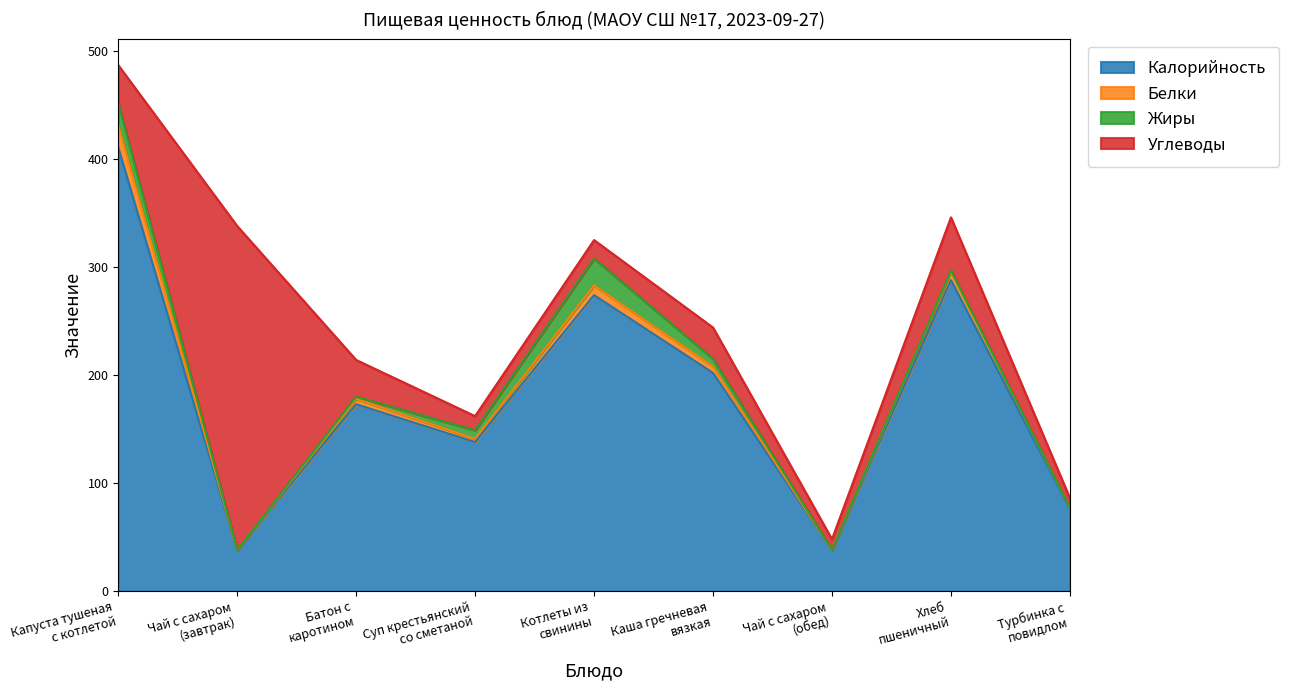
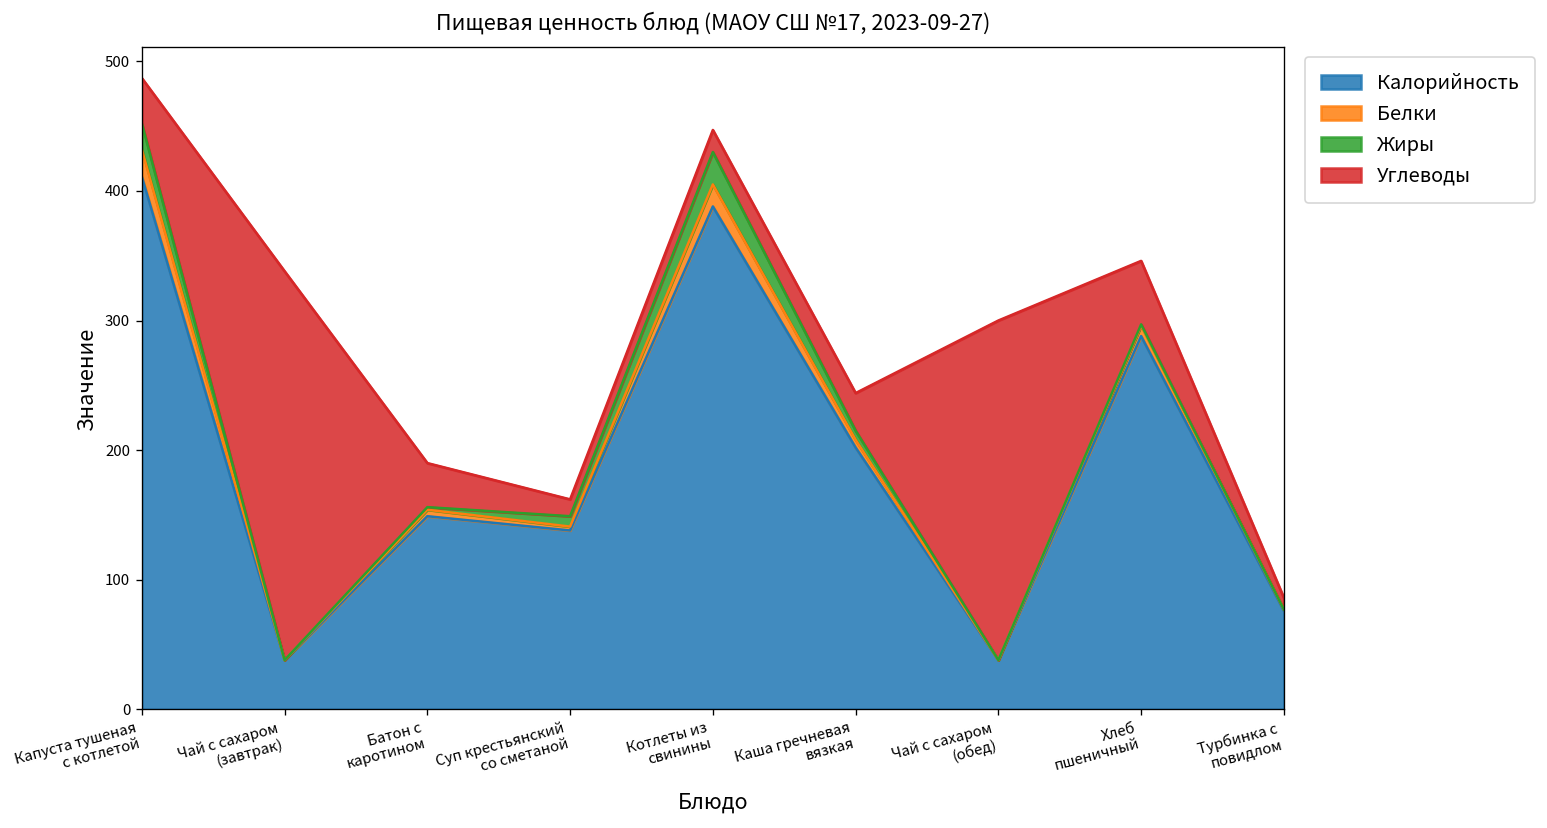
Калорийность, Батон с каротином: 173 -> 149
Калорийность, Котлеты из свинины: 274 -> 388
Белки, Котлеты из свинины: 9 -> 17
Углеводы, Чай с сахаром (обед): 10 -> 262
